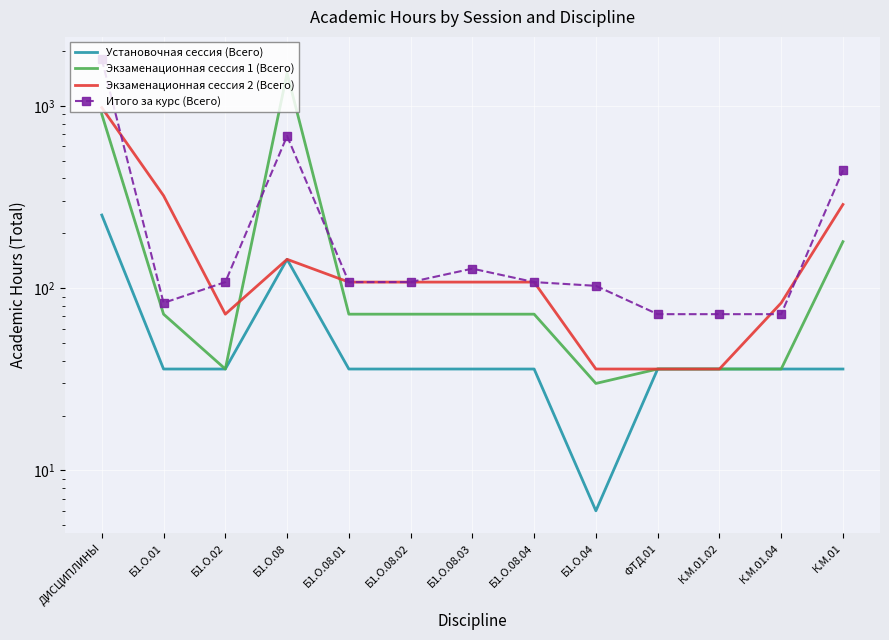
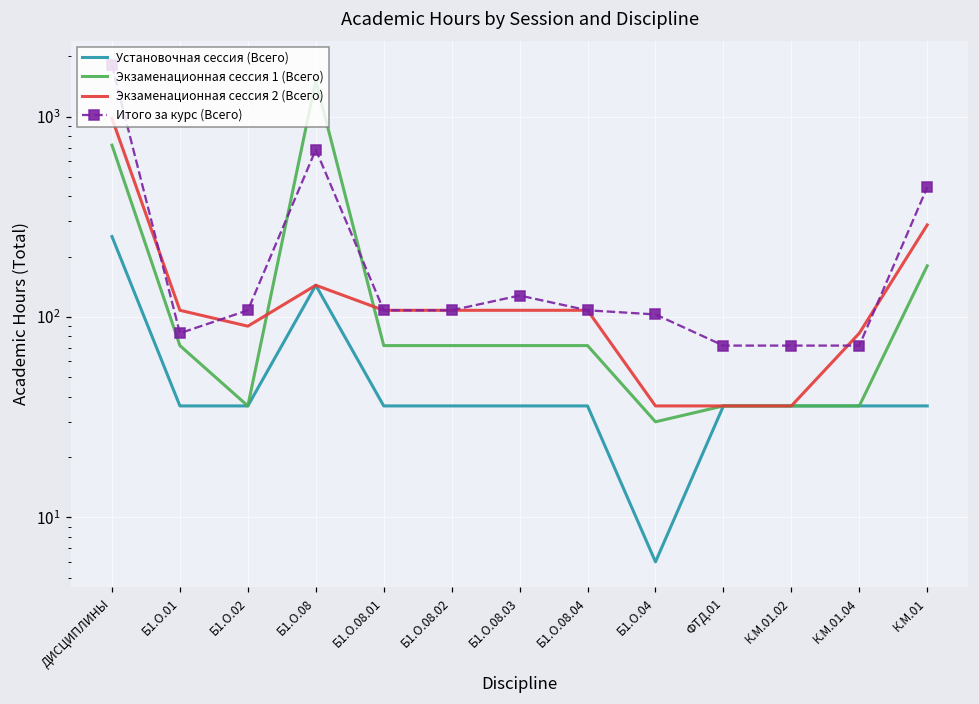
Экзаменационная сессия 1 (Всего), ДИСЦИПЛИНЫ: 900 -> 720
Экзаменационная сессия 2 (Всего), Б1.О.01: 320 -> 110
Экзаменационная сессия 2 (Всего), Б1.О.02: 72 -> 90
